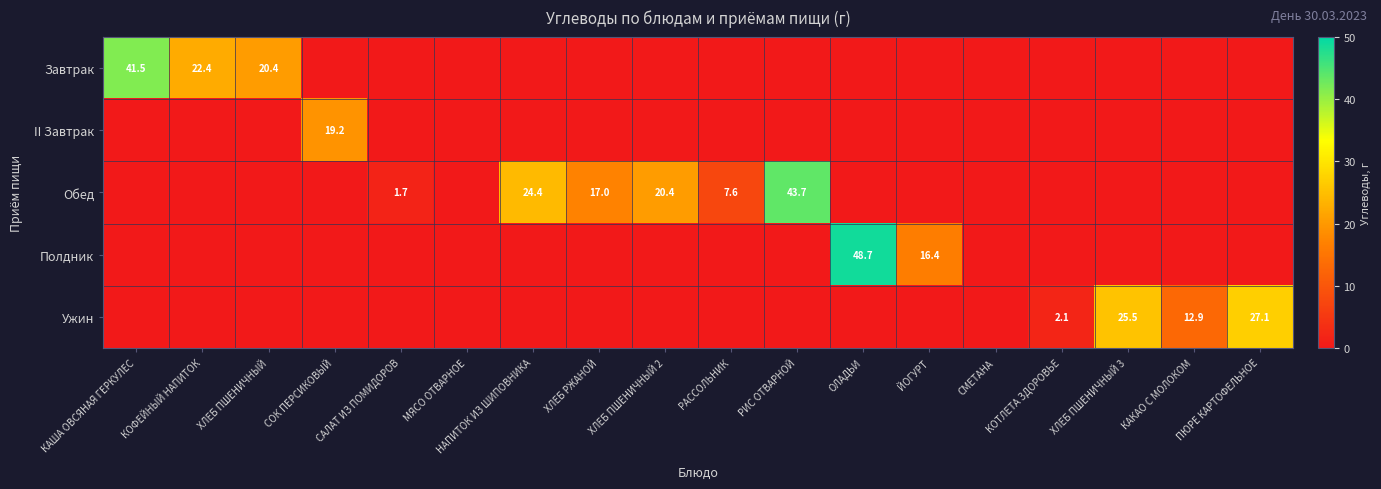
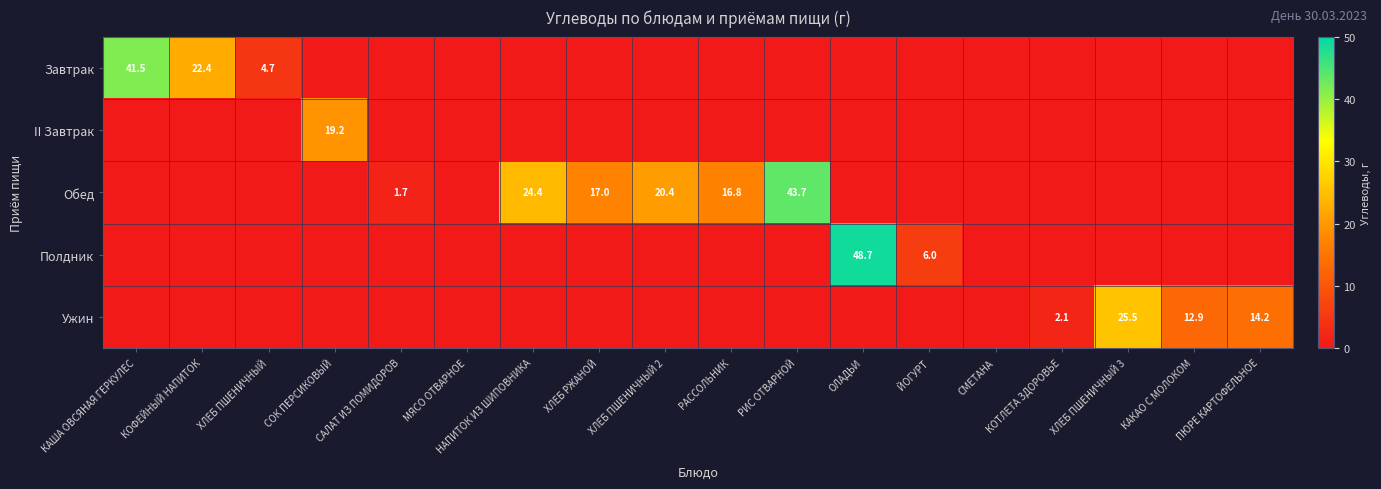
Завтрак, ХЛЕБ ПШЕНИЧНЫЙ: 20.4 -> 4.7
Обед, РАССОЛЬНИК: 7.6 -> 16.8
Полдник, ЙОГУРТ: 16.4 -> 6.0
Ужин, ПЮРЕ КАРТОФЕЛЬНОЕ: 27.1 -> 14.2
